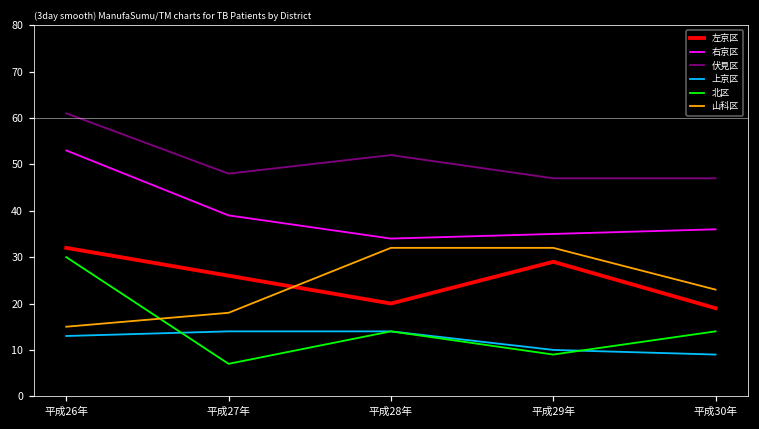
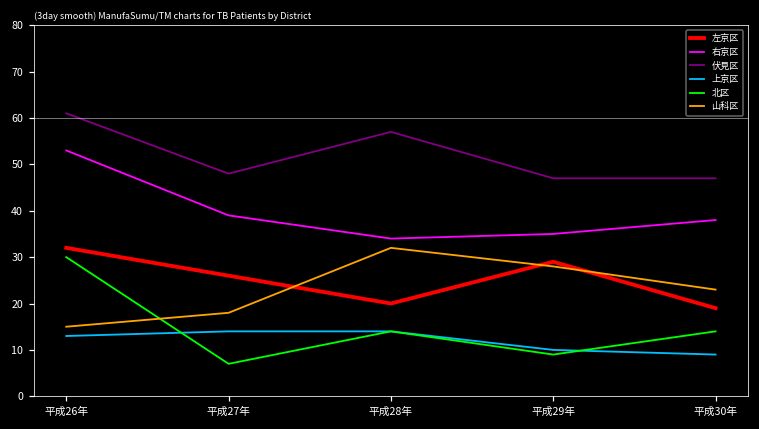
伏見区, 平成28年: 52 -> 57
山科区, 平成29年: 32 -> 28
右京区, 平成30年: 36 -> 38
